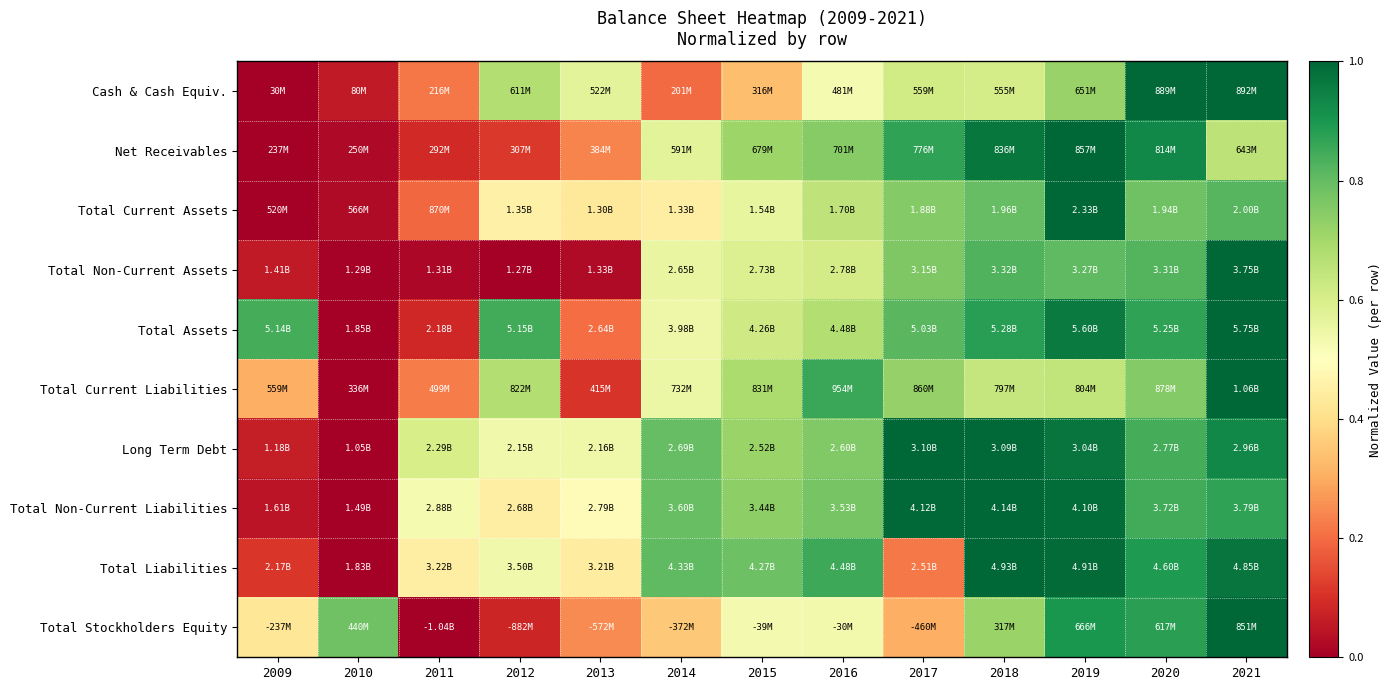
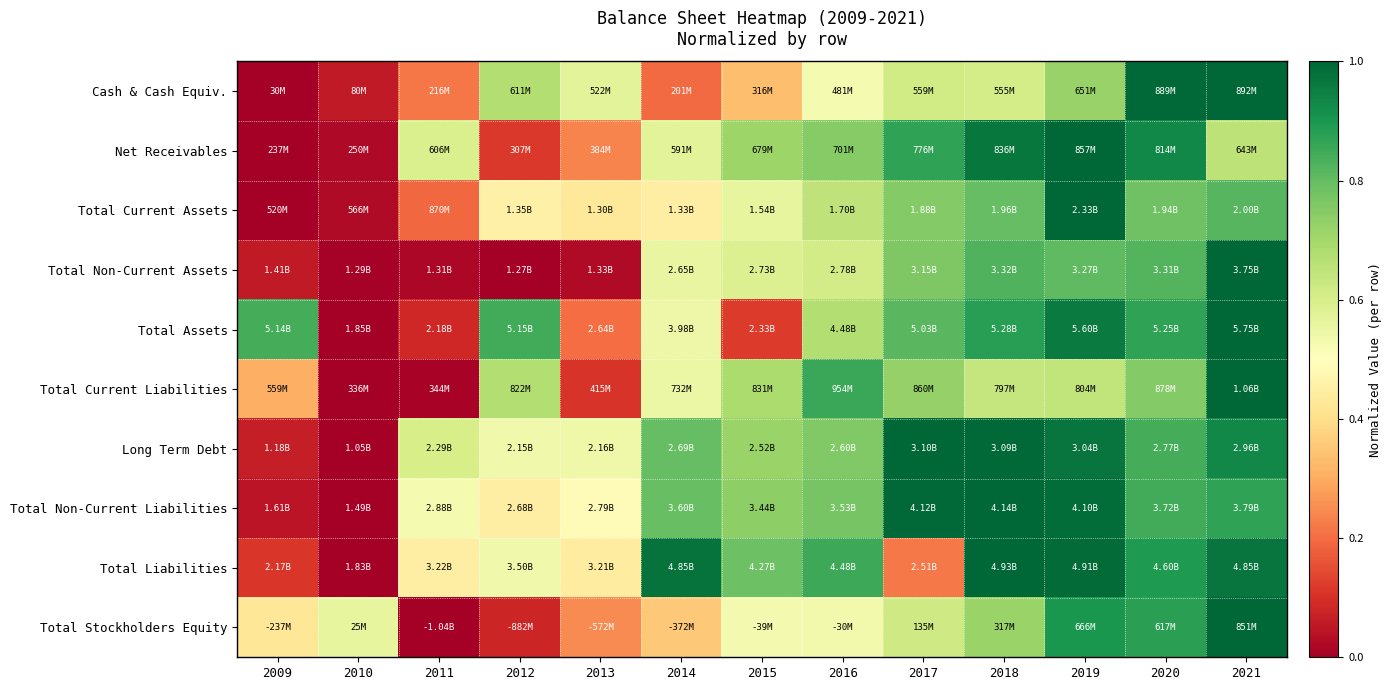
Net Receivables, 2011: 292M -> 606M
Total Assets, 2015: 4.26B -> 2.33B
Total Current Liabilities, 2011: 499M -> 344M
Total Liabilities, 2014: 4.33B -> 4.85B
Total Stockholders Equity, 2010: 440M -> 25M
Total Stockholders Equity, 2017: -460M -> 135M
